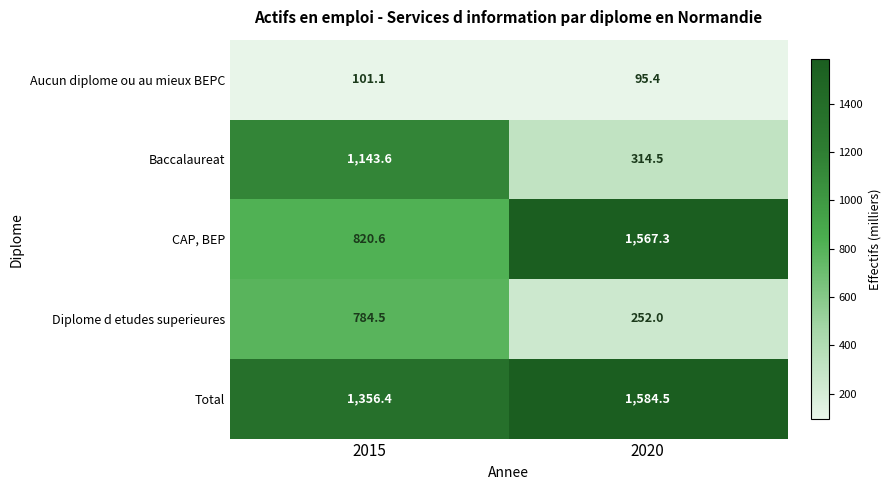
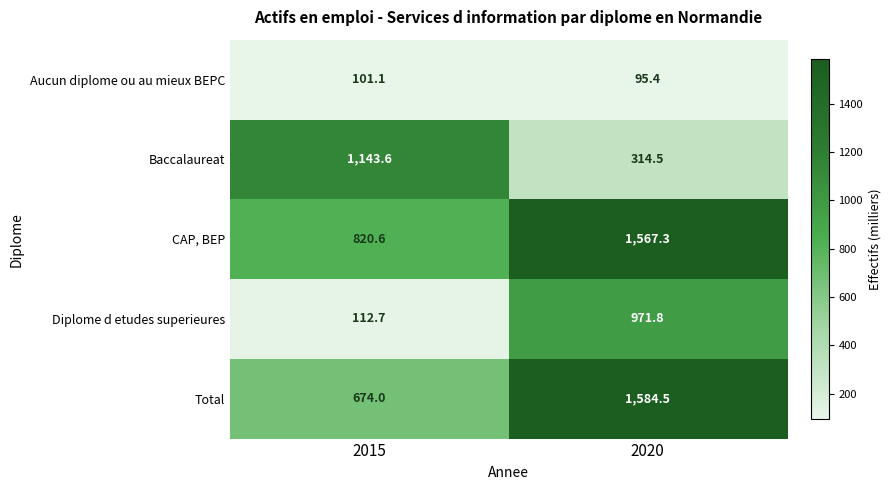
Diplome d etudes superieures, 2015: 784.5 -> 112.7
Diplome d etudes superieures, 2020: 252.0 -> 971.8
Total, 2015: 1,356.4 -> 674.0
